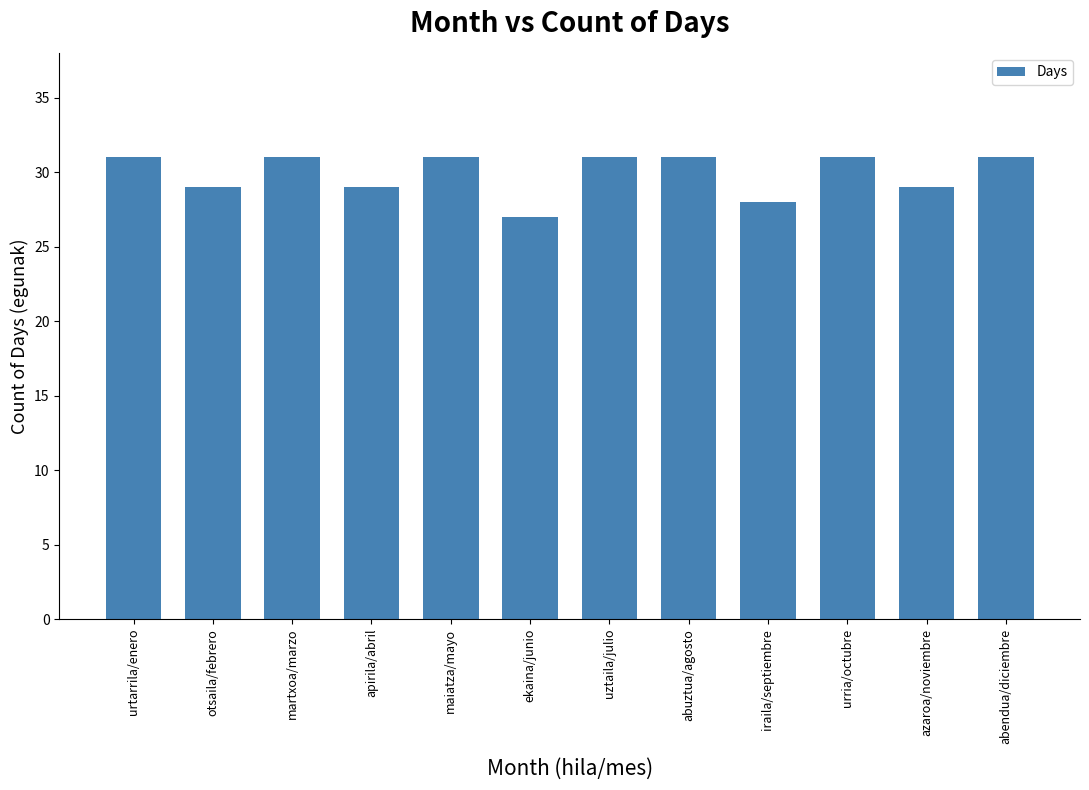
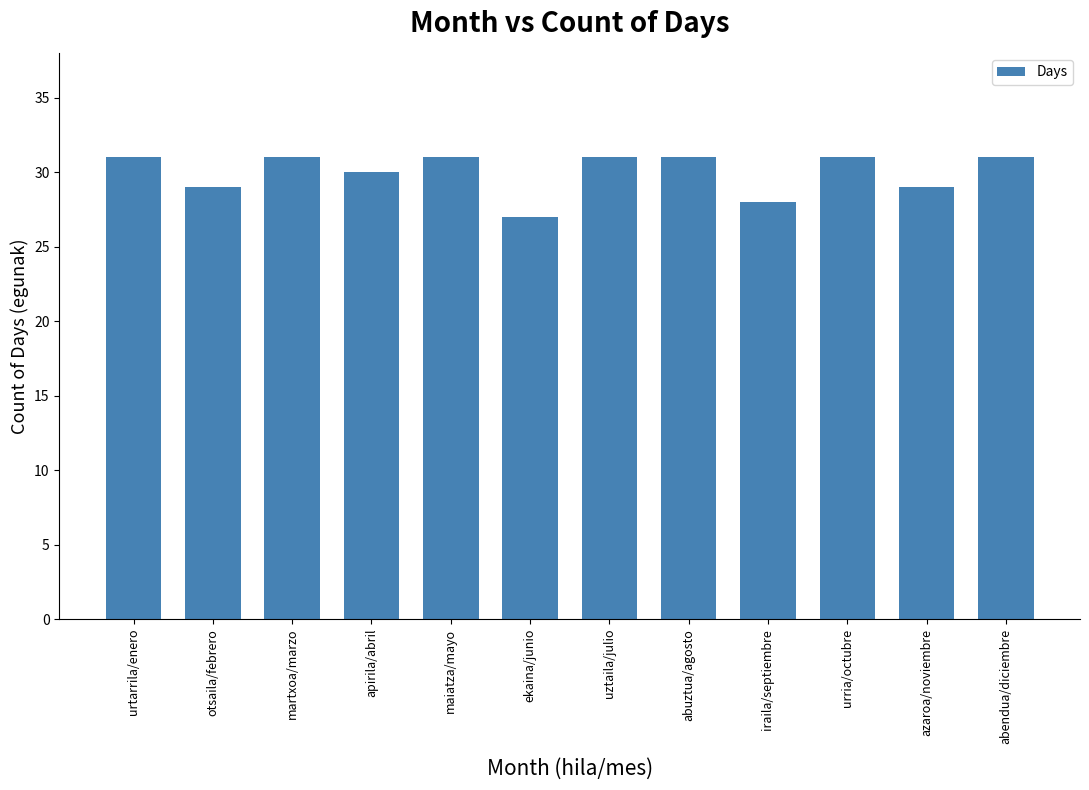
apirila/abril: 29 -> 30
